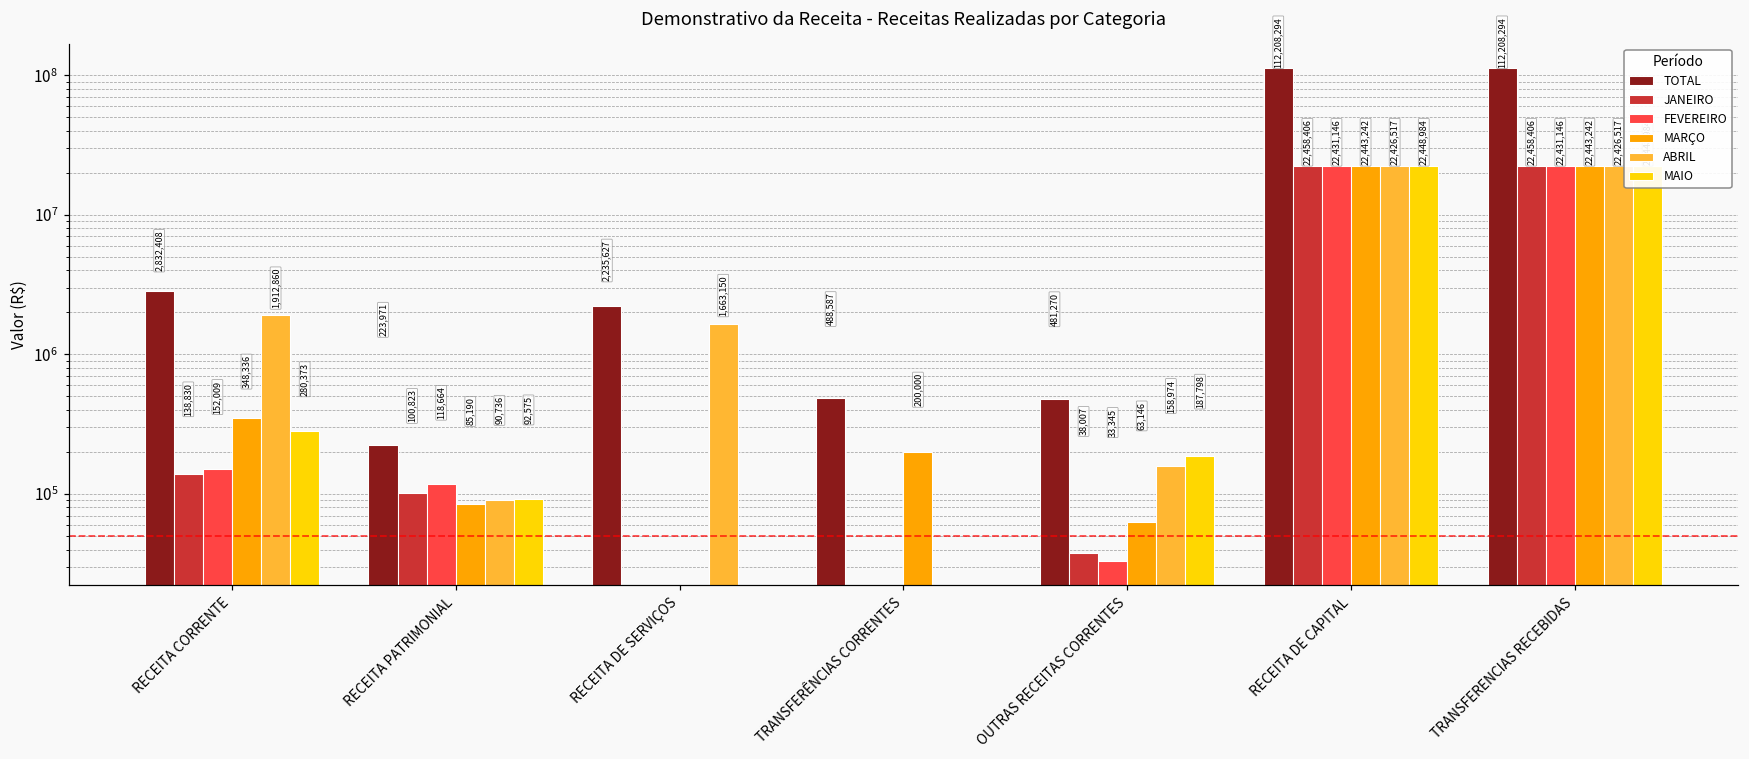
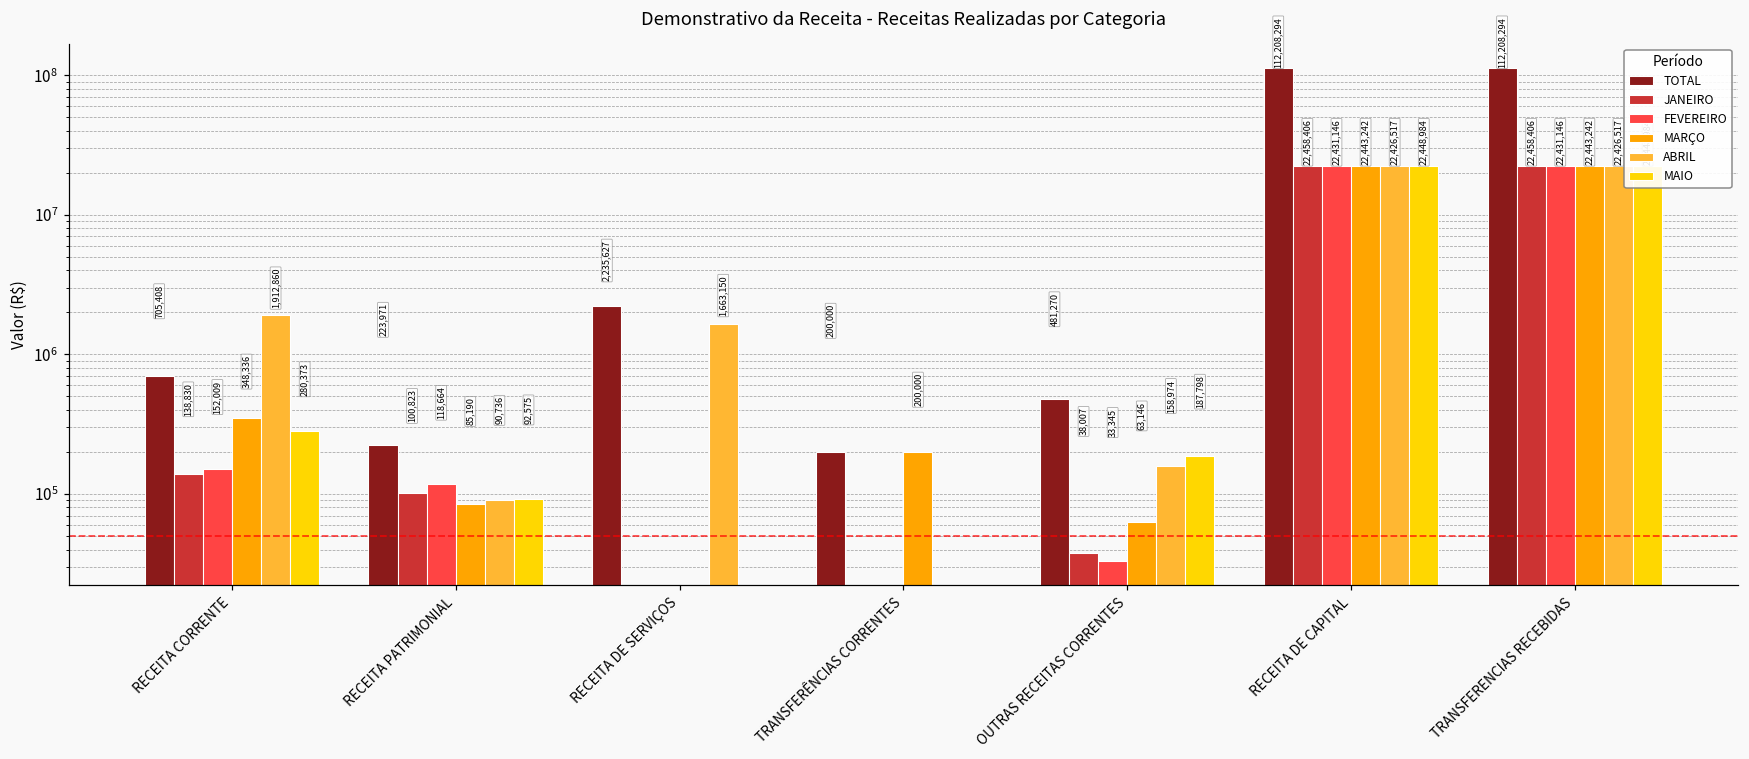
TOTAL, RECEITA CORRENTE: 2,832,408 -> 705,408
TOTAL, TRANSFERÊNCIAS CORRENTES: 488,587 -> 200,000
